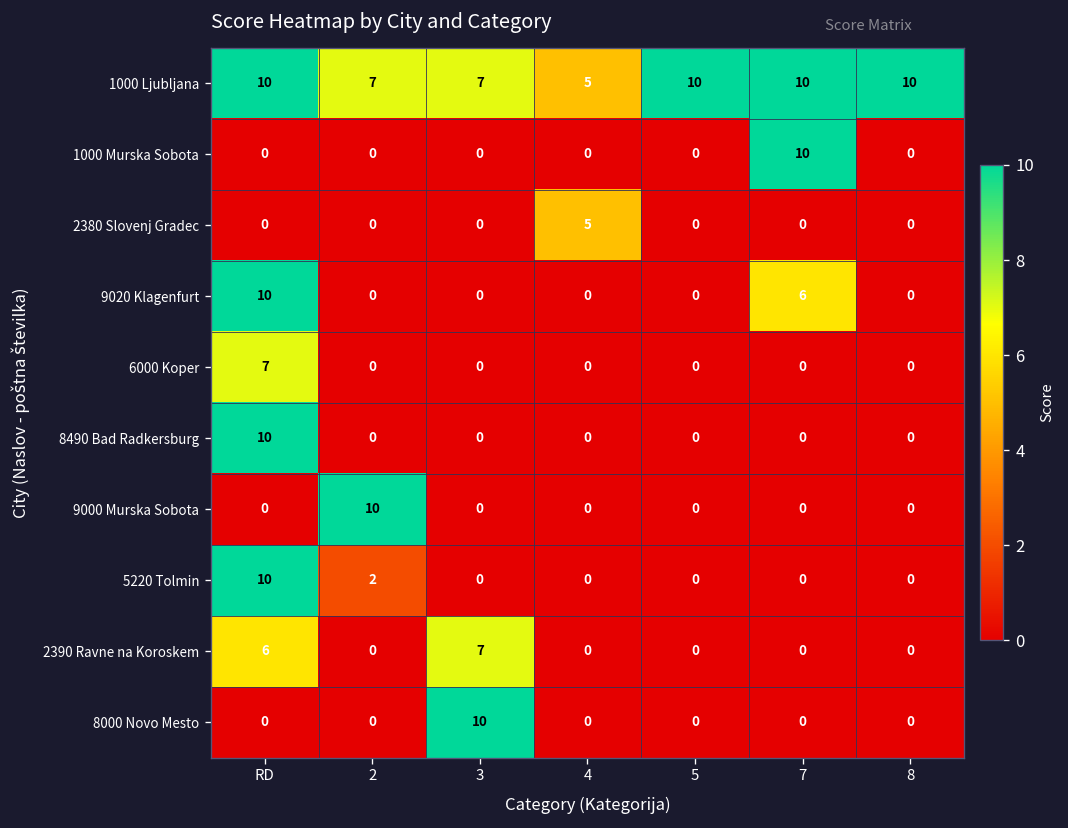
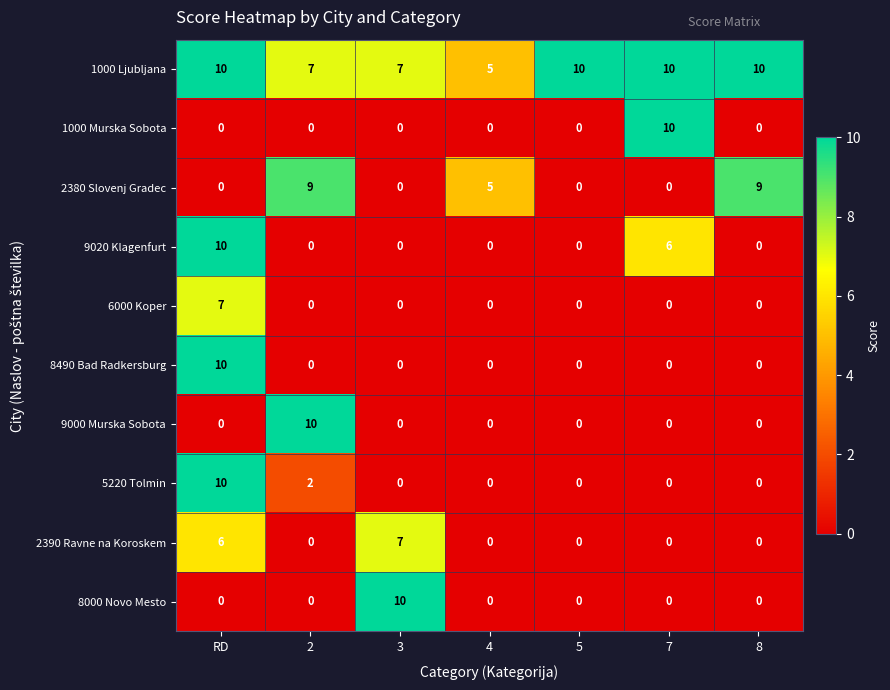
2380 Slovenj Gradec, 2: 0 -> 9
2380 Slovenj Gradec, 8: 0 -> 9
